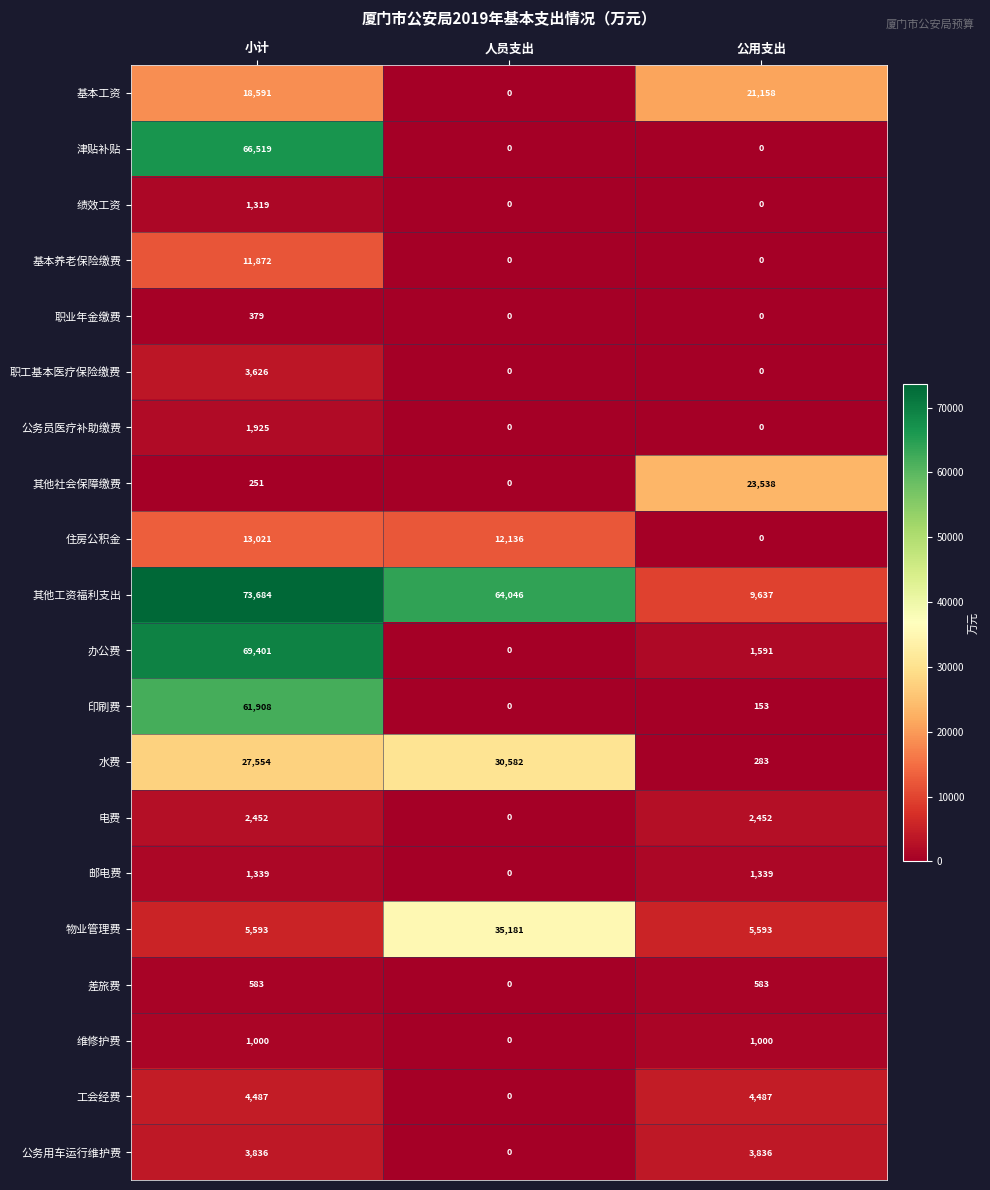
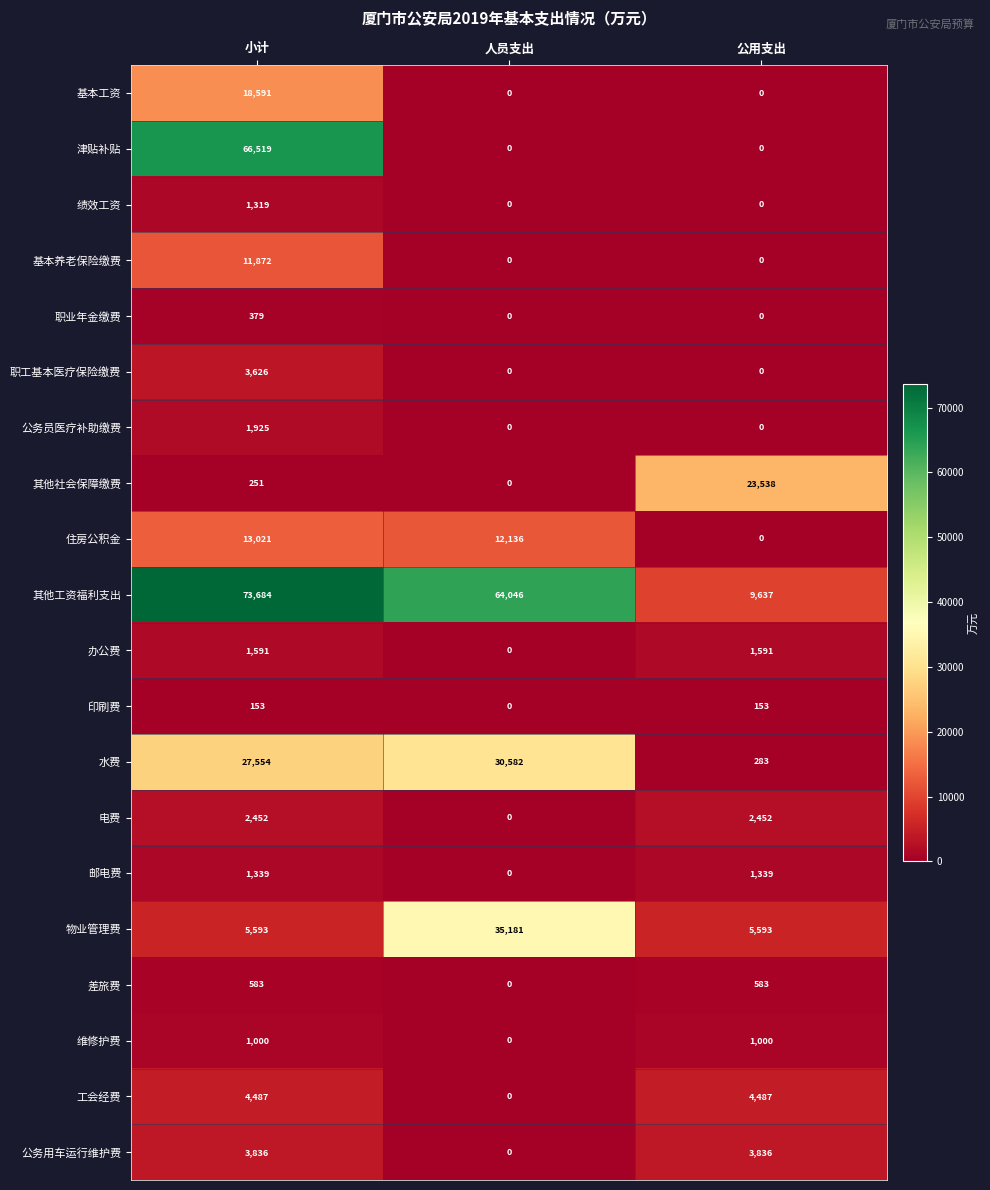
基本工资, 公用支出: 21,158 -> 0
办公费, 小计: 69,401 -> 1,591
印刷费, 小计: 61,908 -> 153
